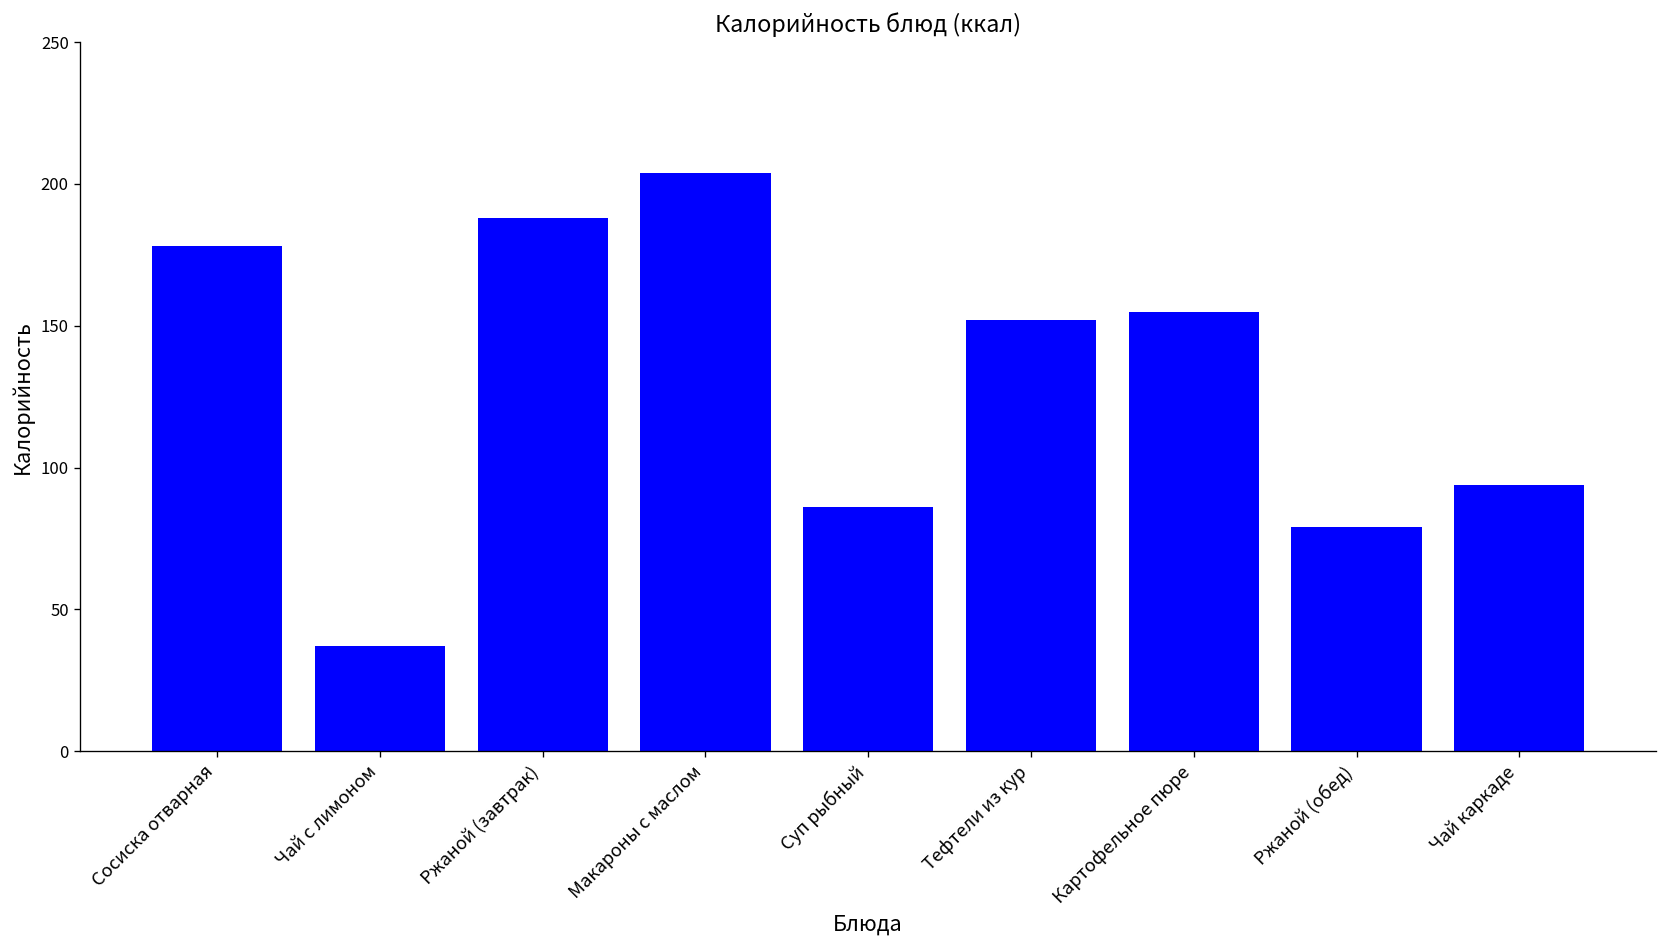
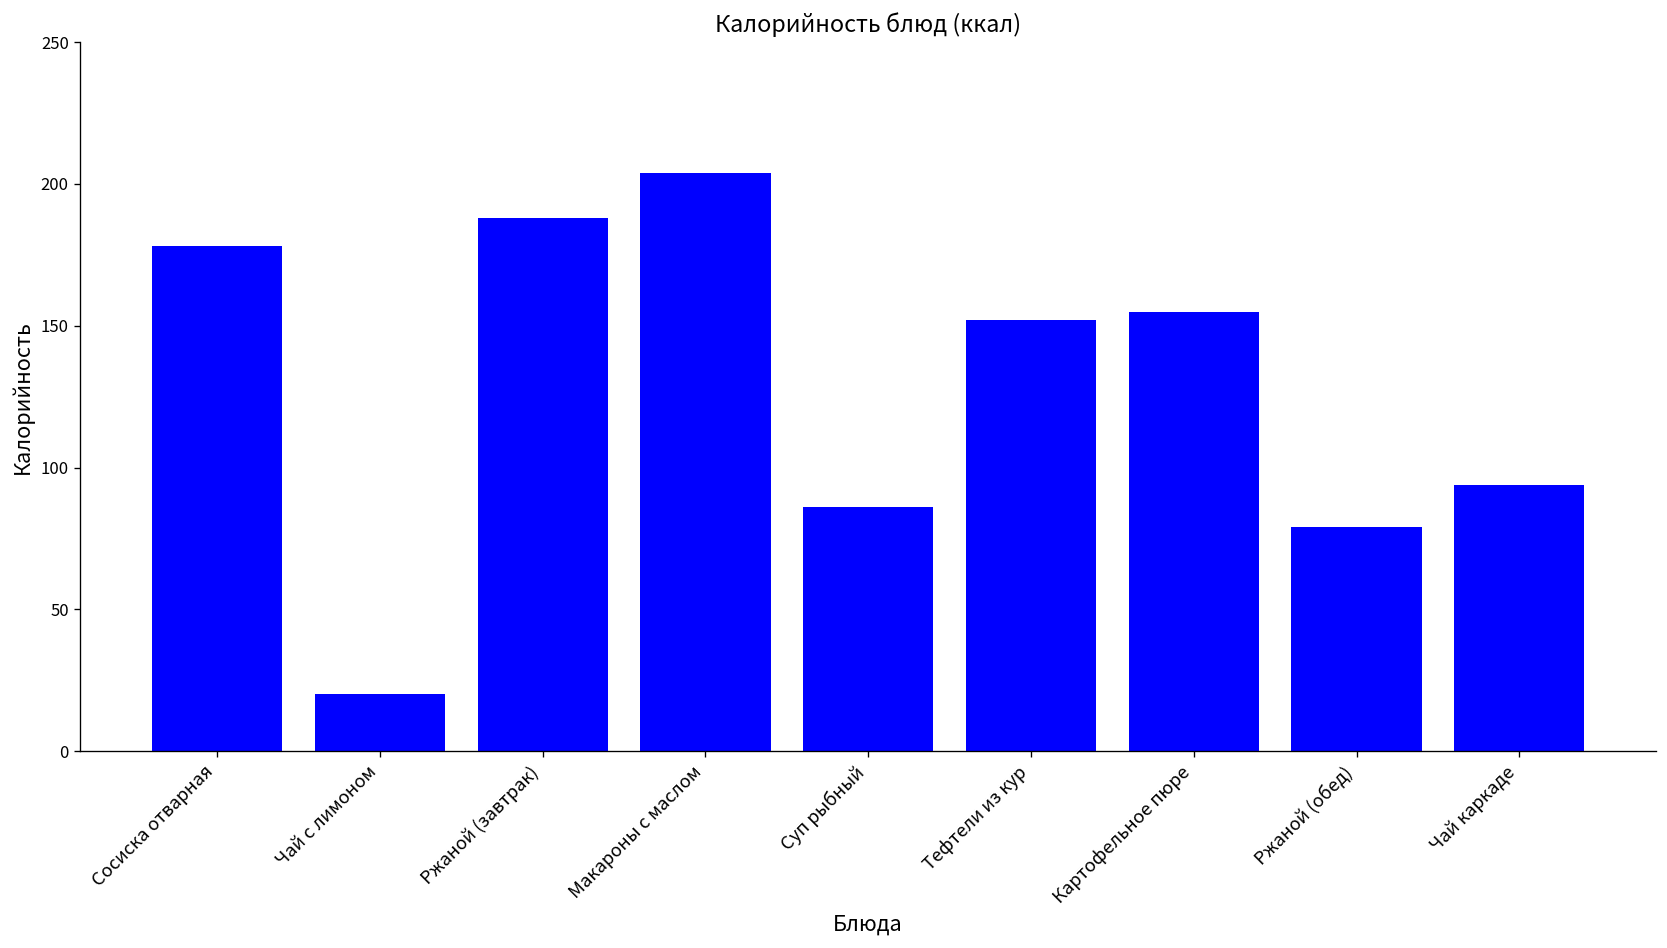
Чай с лимоном: 37 -> 20
